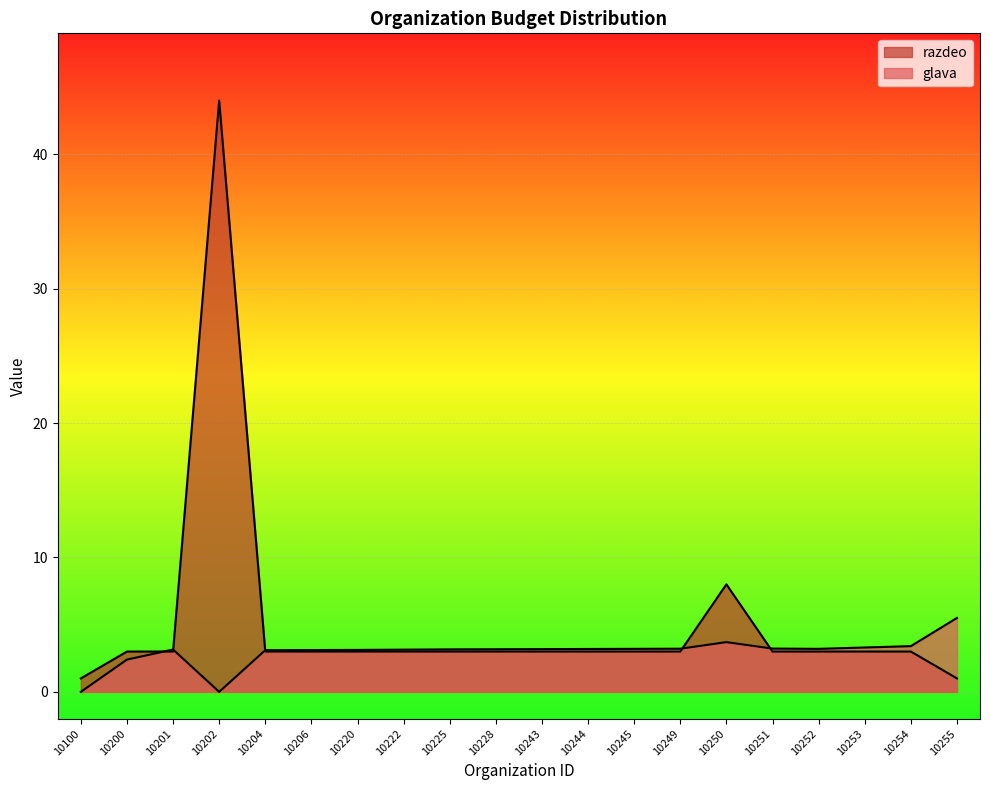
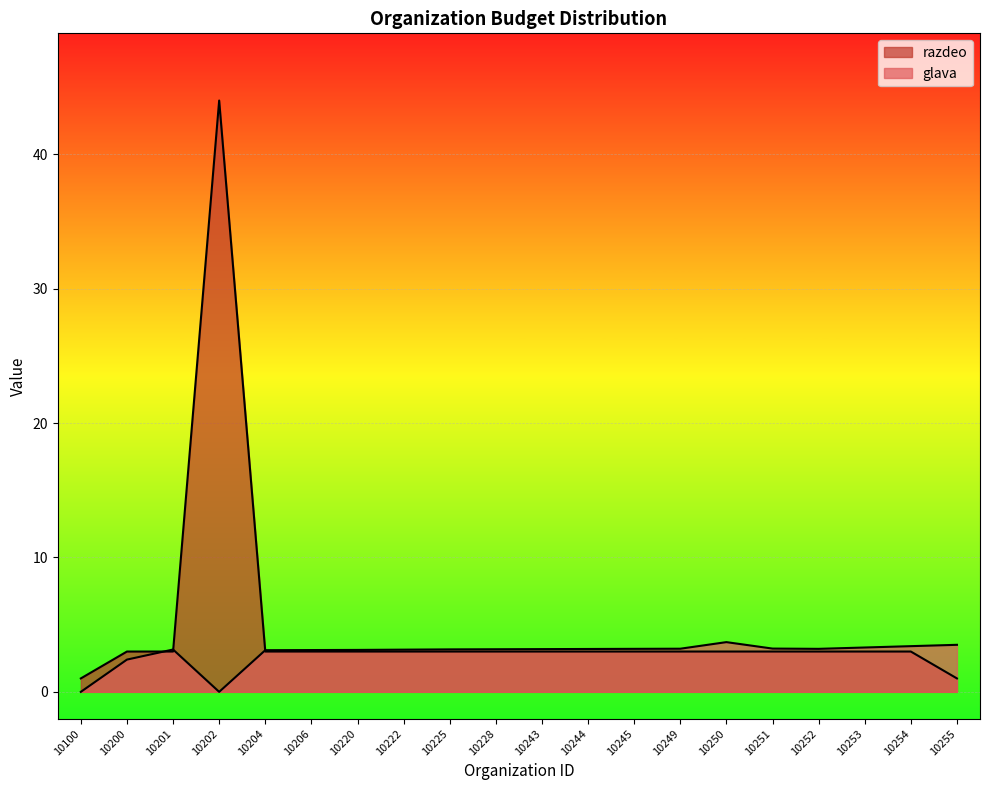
razdeo, 10250: 8 -> 3
glava, 10255: 5.5 -> 3.5
